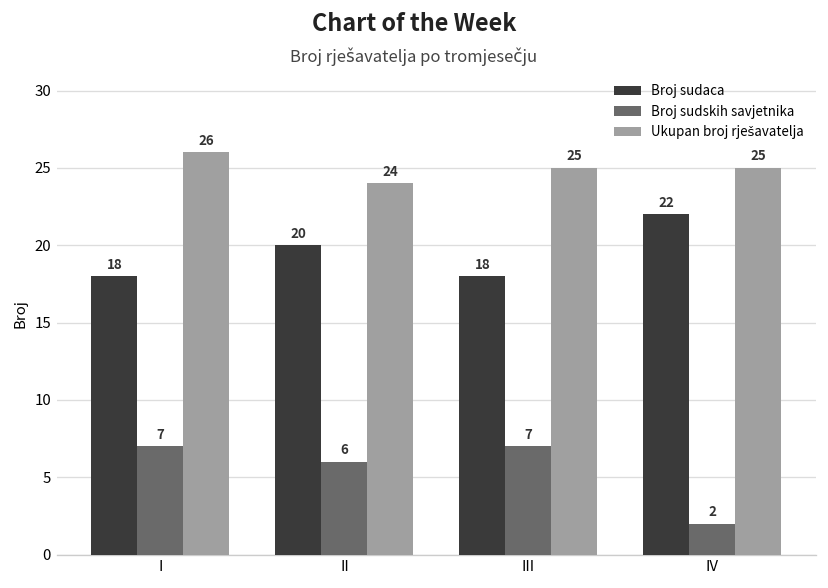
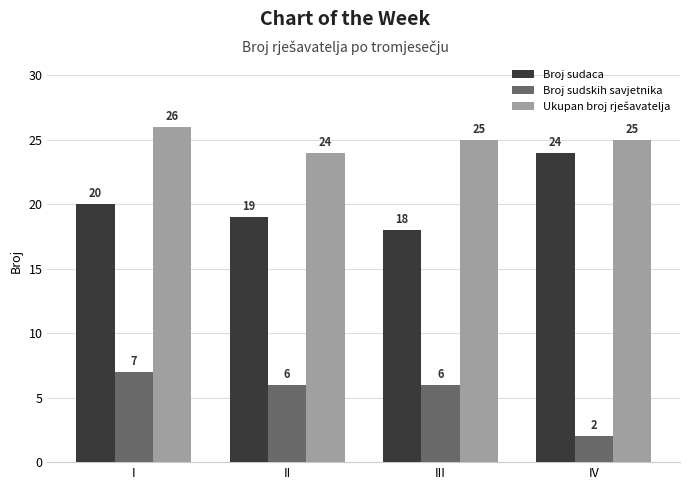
Broj sudaca, I: 18 -> 20
Broj sudaca, II: 20 -> 19
Broj sudskih savjetnika, III: 7 -> 6
Broj sudaca, IV: 22 -> 24
